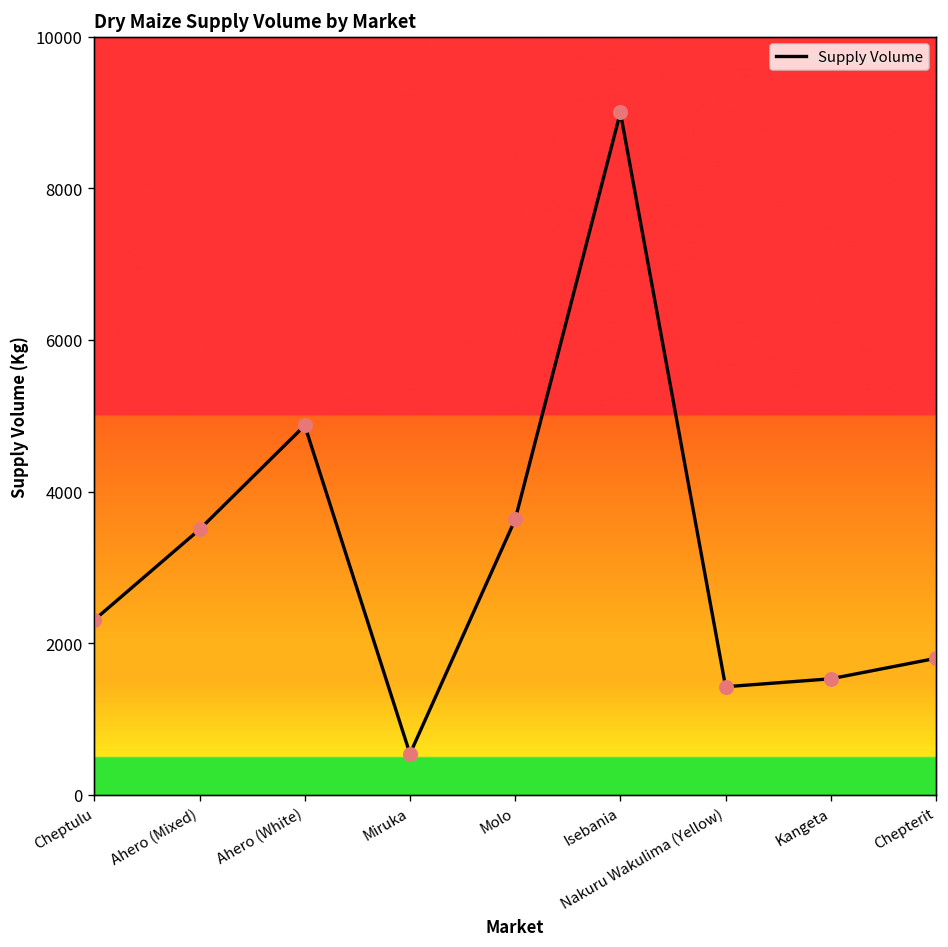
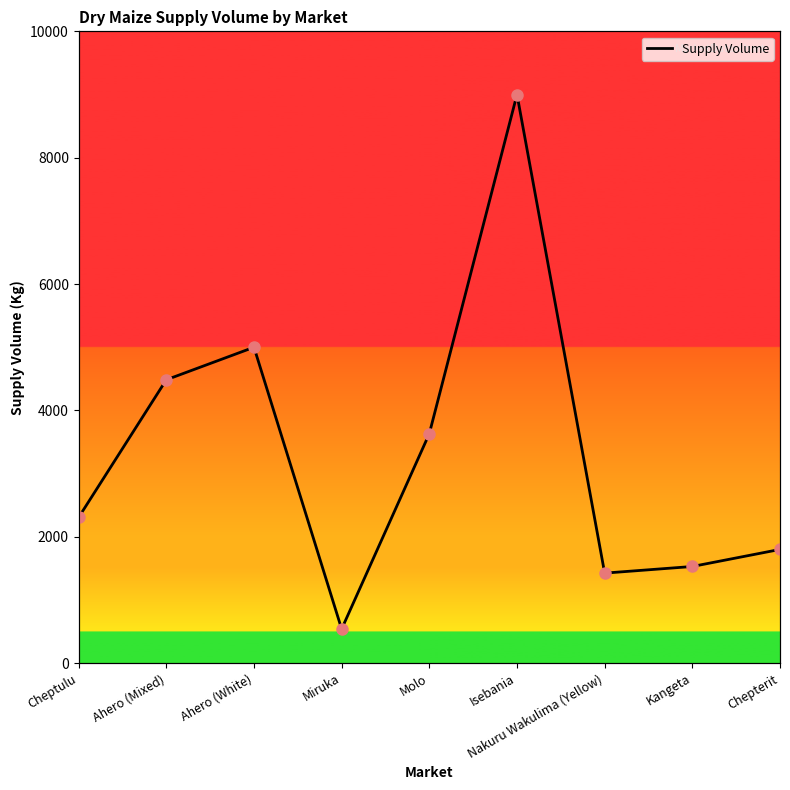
Ahero (Mixed): 3500 -> 4500
Ahero (White): 4900 -> 5000
